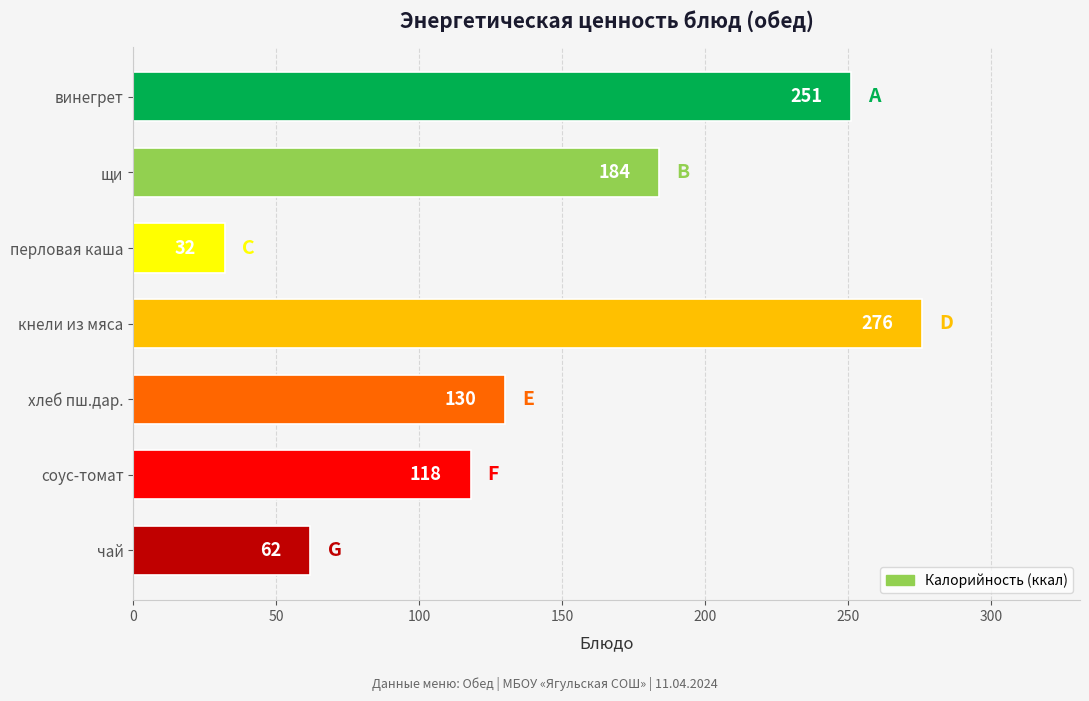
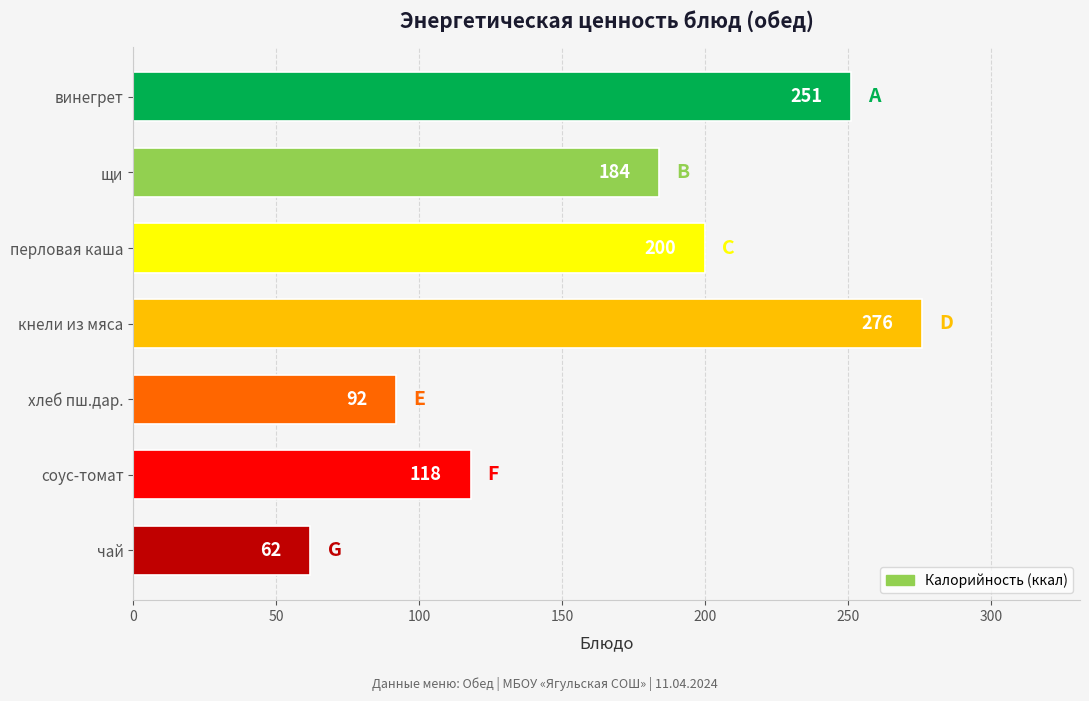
перловая каша: 32 -> 200
хлеб пш.дар.: 130 -> 92
